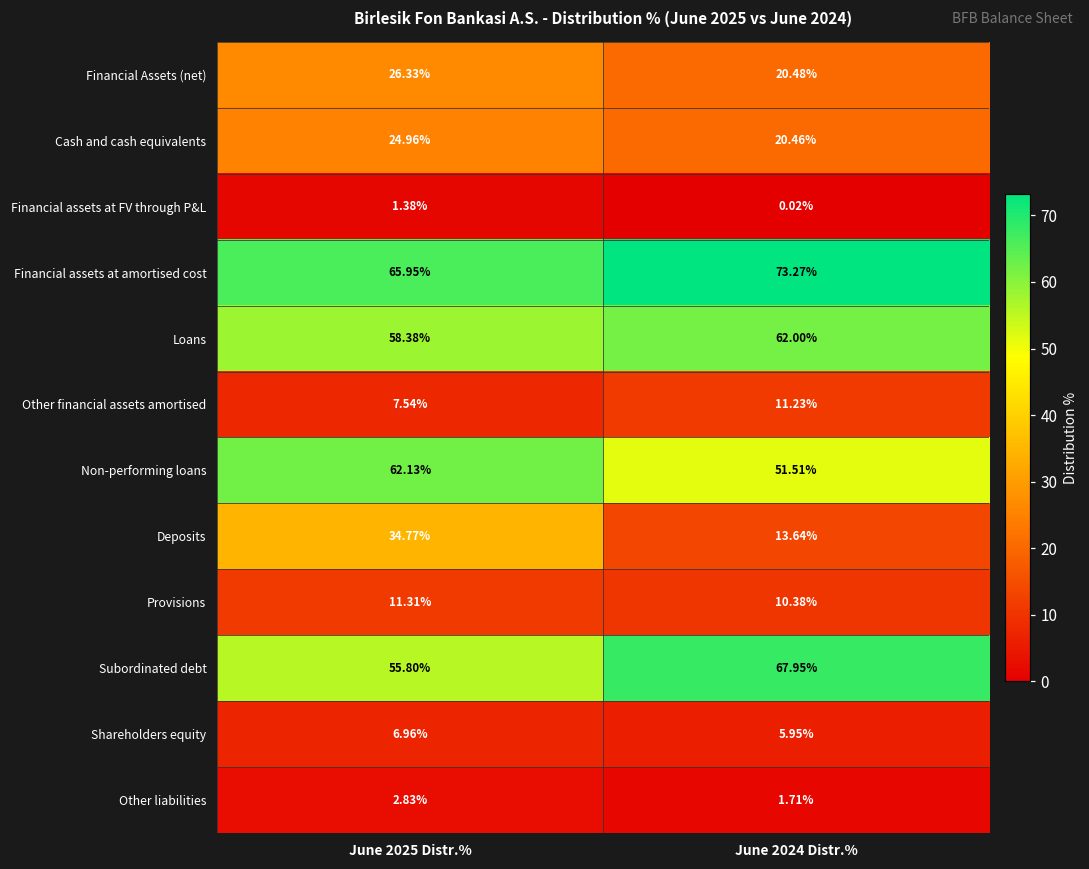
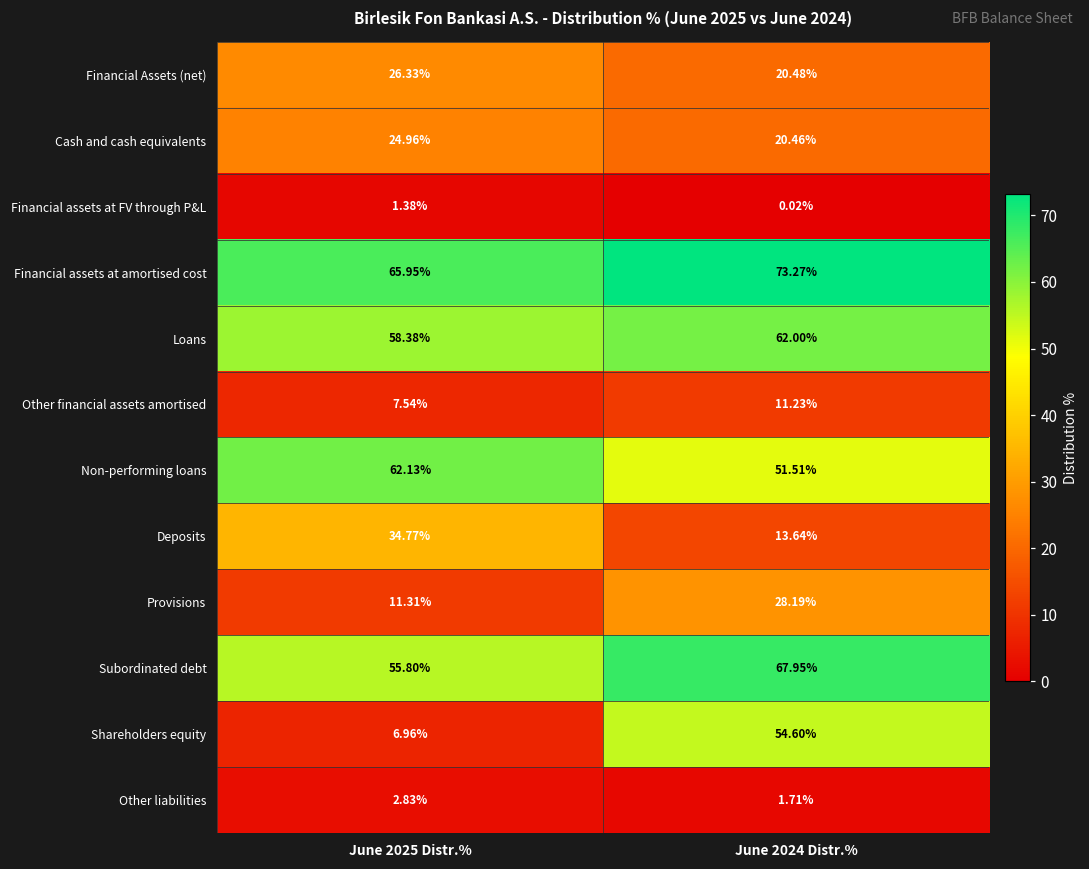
Provisions, June 2024 Distr.%: 10.38% -> 28.19%
Shareholders equity, June 2024 Distr.%: 5.95% -> 54.60%
